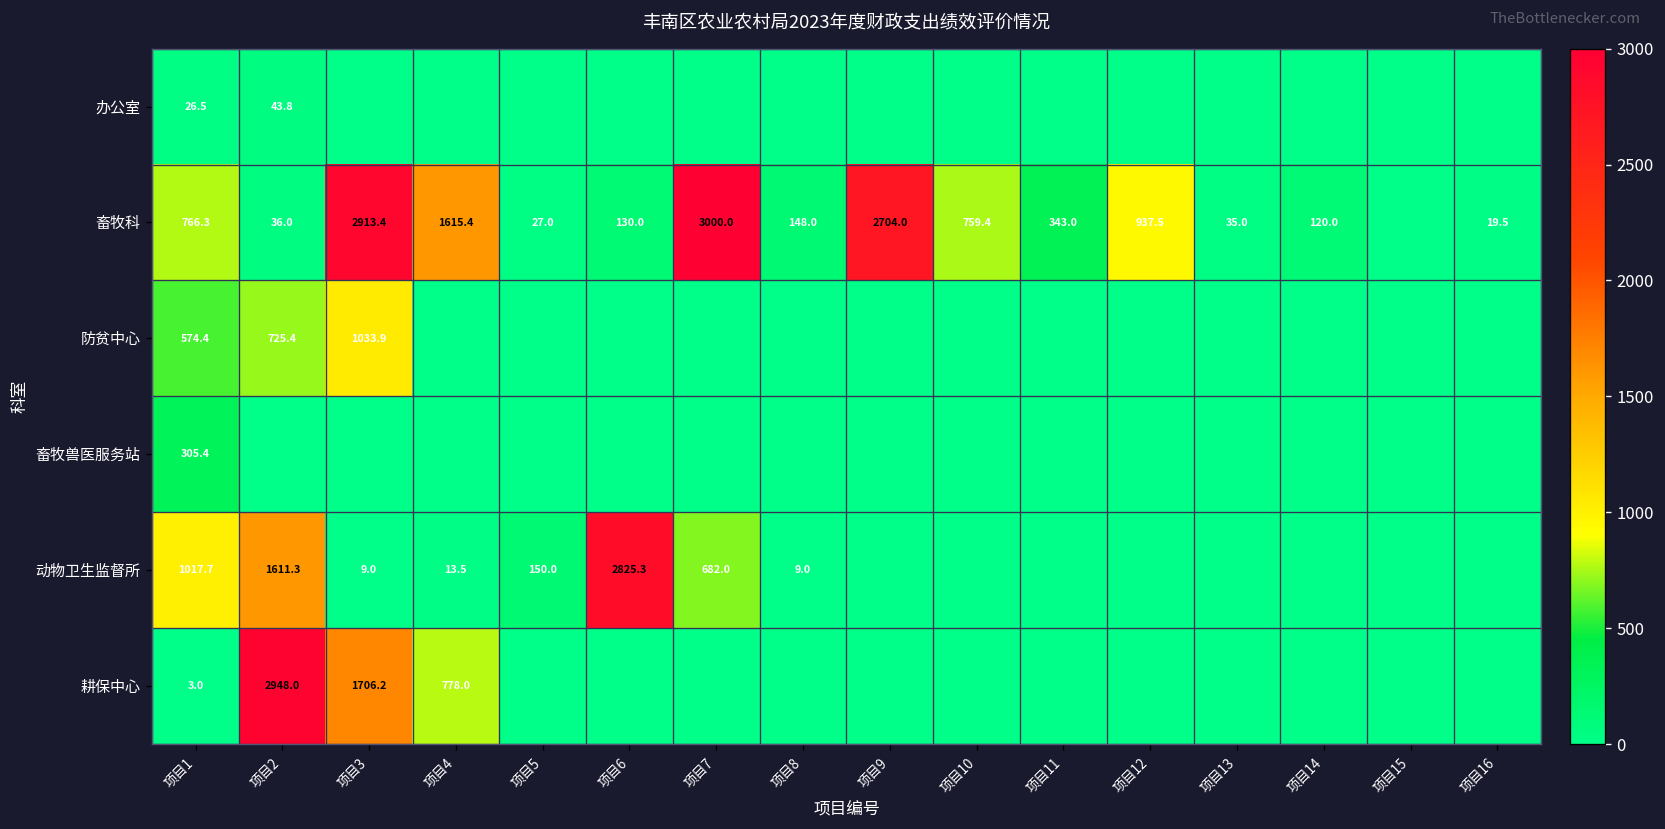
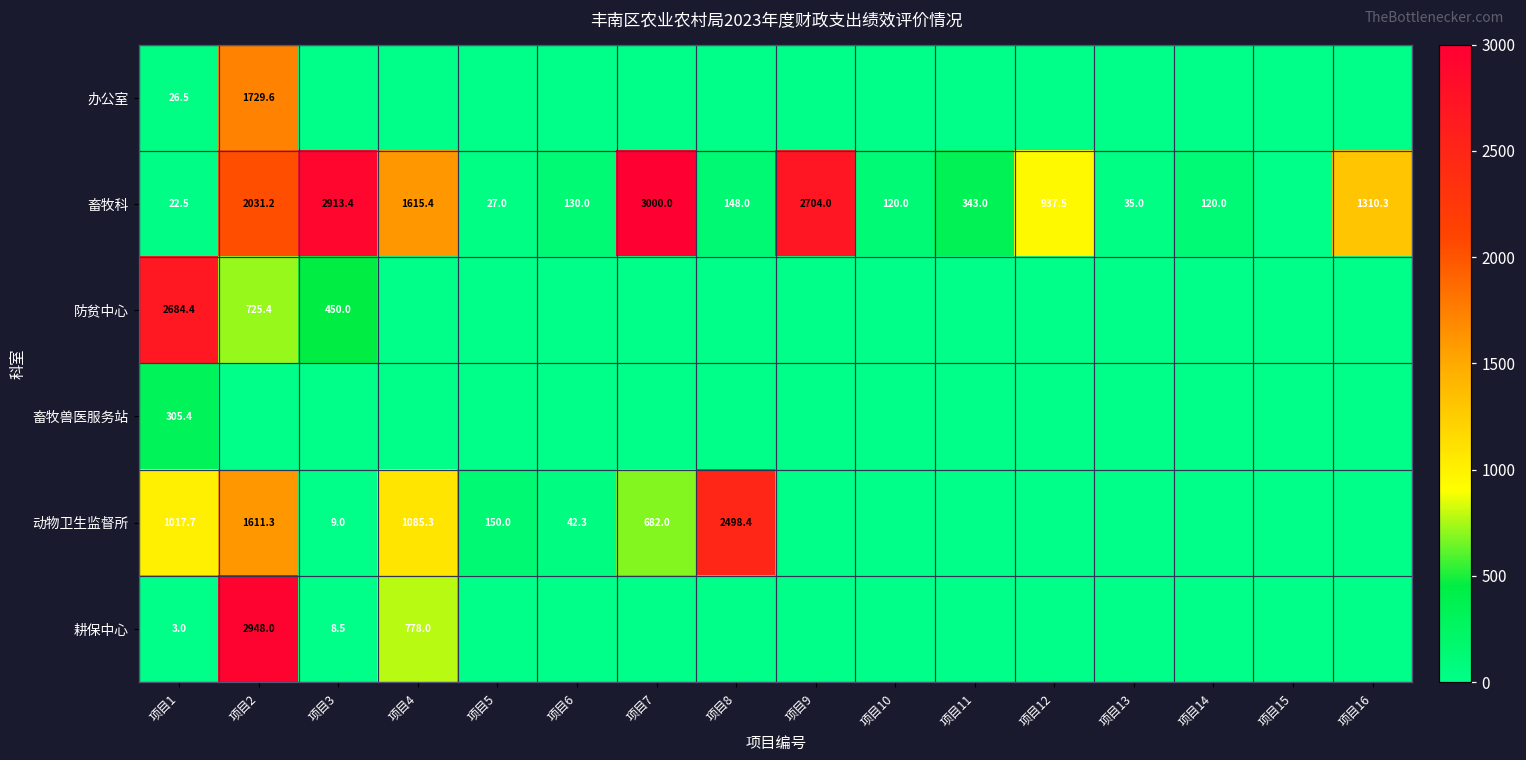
办公室, 项目2: 43.8 -> 1729.6
畜牧科, 项目1: 766.3 -> 22.5
畜牧科, 项目2: 36.0 -> 2031.2
畜牧科, 项目10: 759.4 -> 120.0
畜牧科, 项目16: 19.5 -> 1310.3
防贫中心, 项目1: 574.4 -> 2684.4
防贫中心, 项目3: 1033.9 -> 450.0
动物卫生监督所, 项目4: 13.5 -> 1085.3
动物卫生监督所, 项目6: 2825.3 -> 42.3
动物卫生监督所, 项目8: 9.0 -> 2498.4
耕保中心, 项目3: 1706.2 -> 8.5
